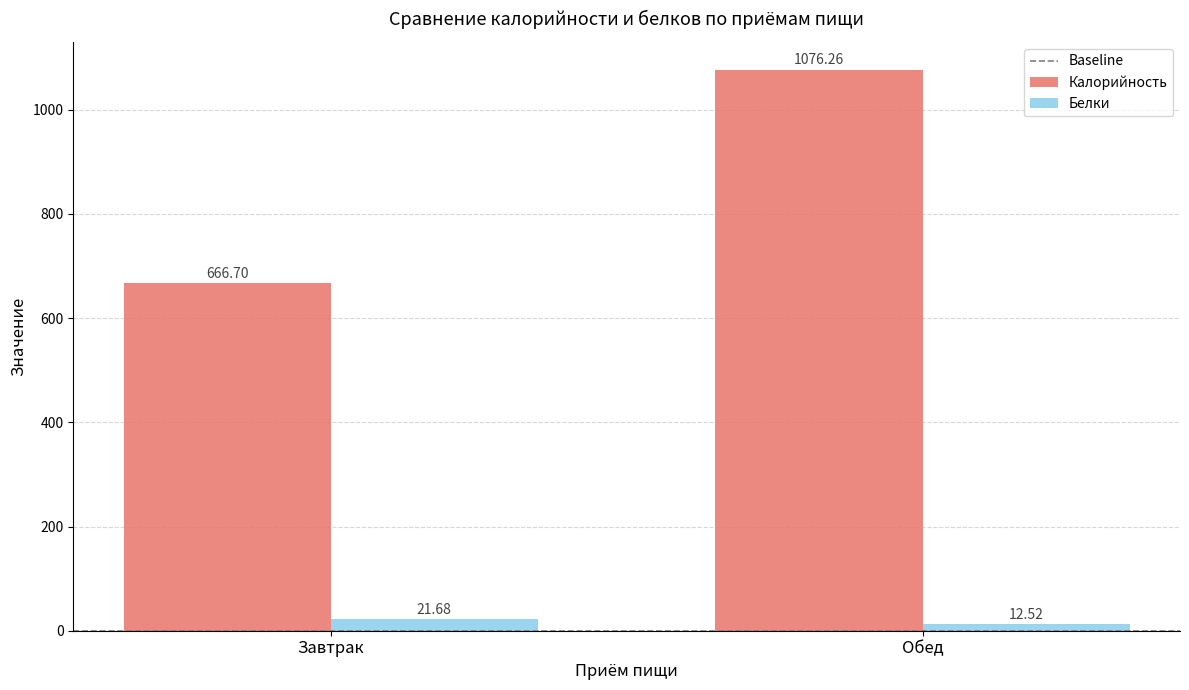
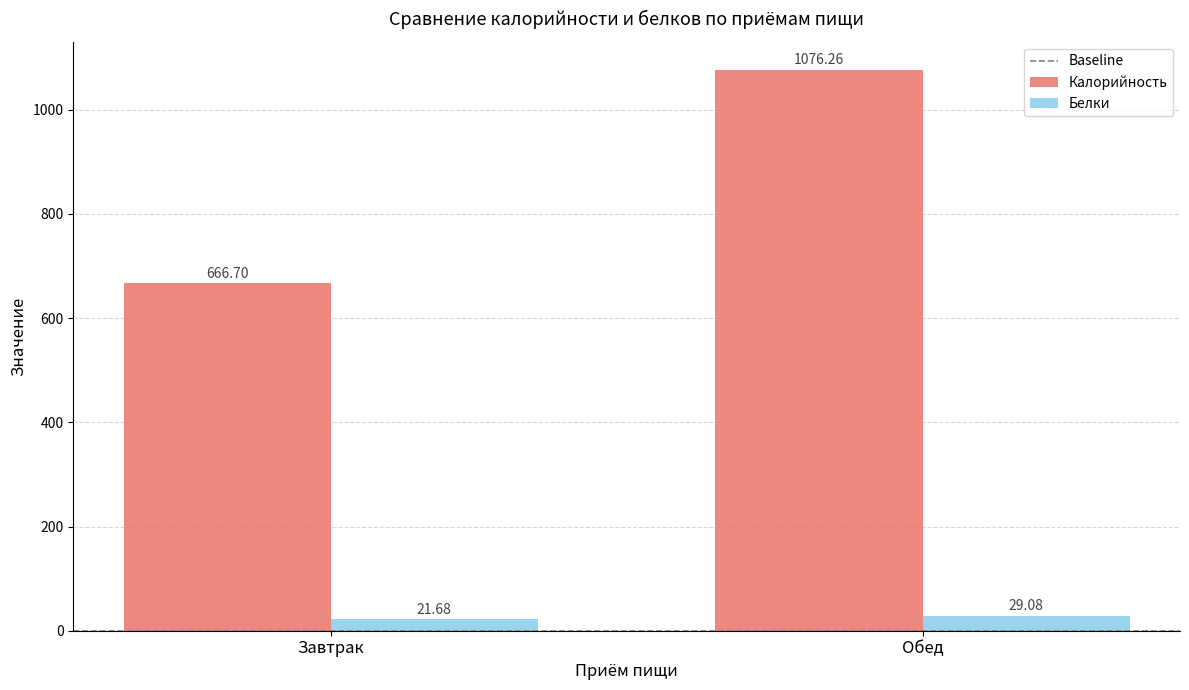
Белки, Обед: 12.52 -> 29.08
